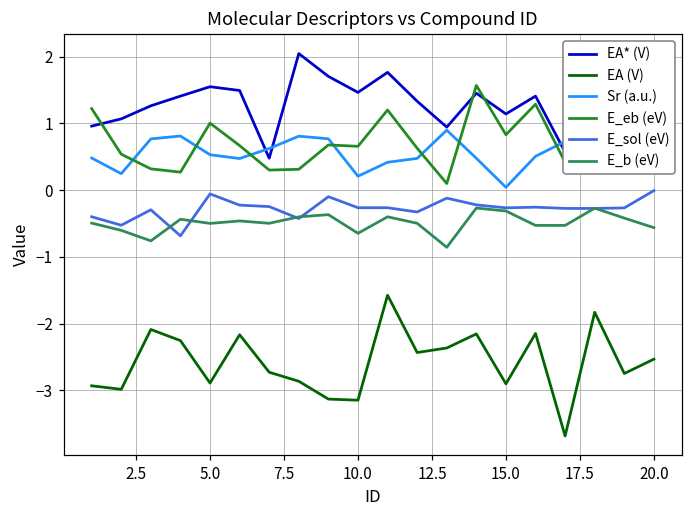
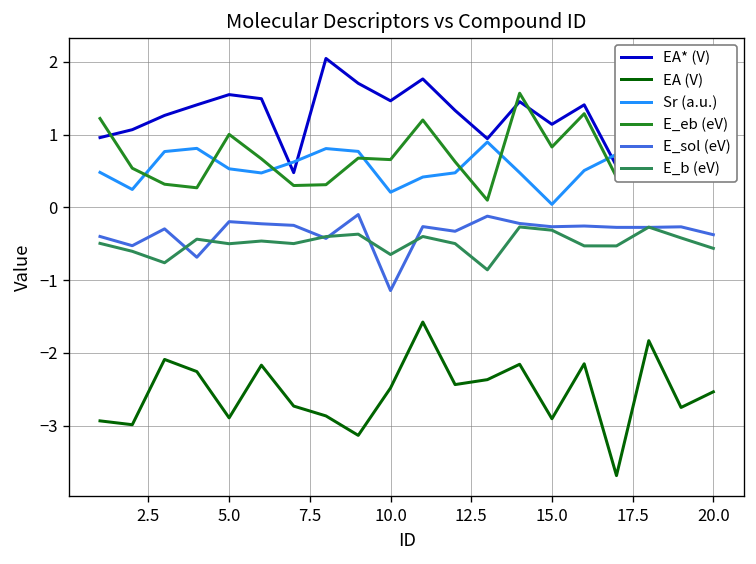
E_sol (eV), 5.0: -0.1 -> -0.2
EA (V), 10.0: -3.1 -> -2.5
E_sol (eV), 10.0: -0.3 -> -1.1
E_sol (eV), 20.0: 0.0 -> -0.4
